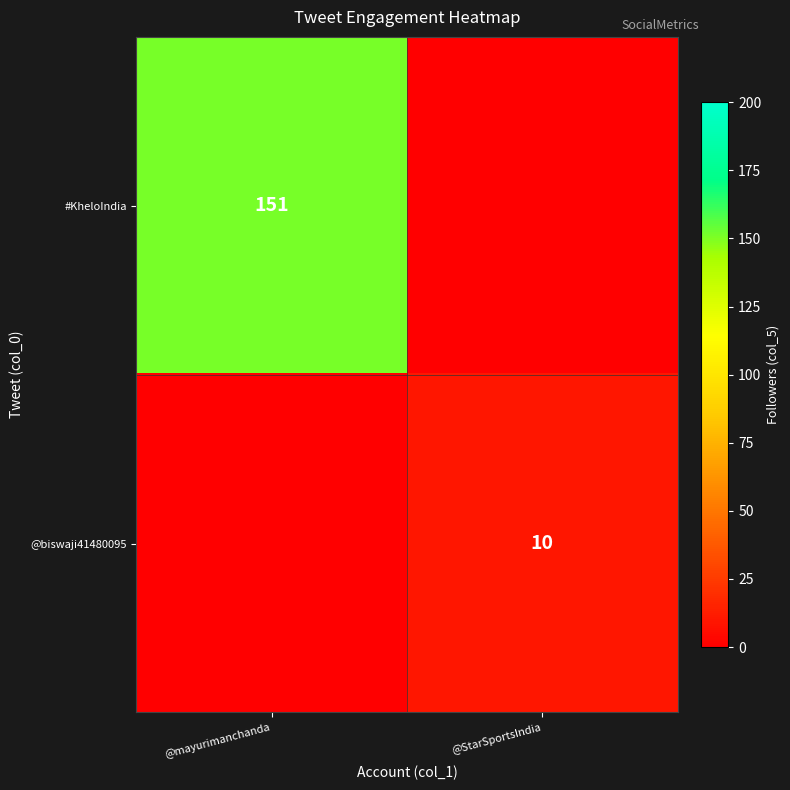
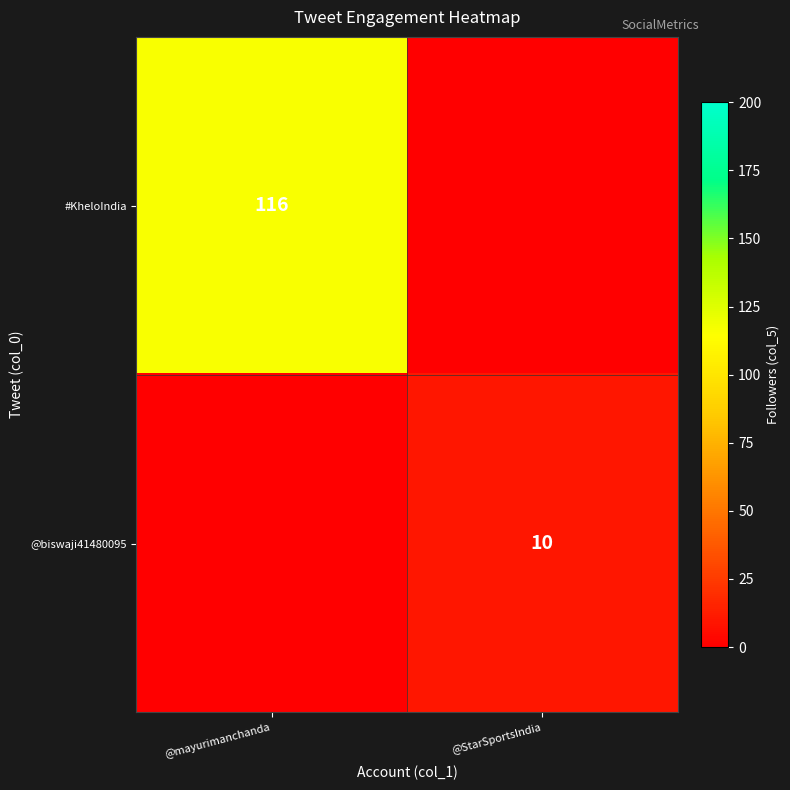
#KheloIndia, @mayurimanchanda: 151 -> 116
